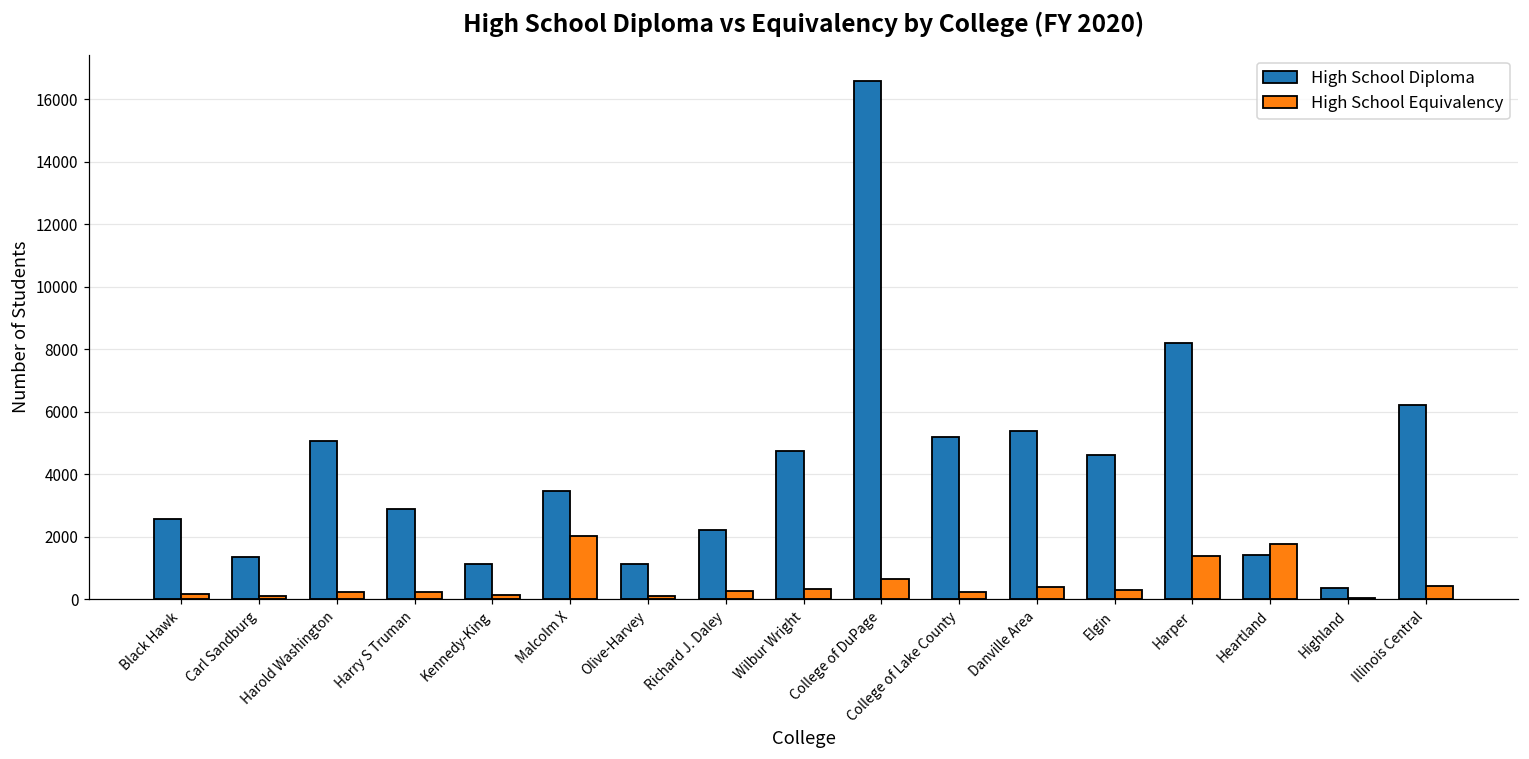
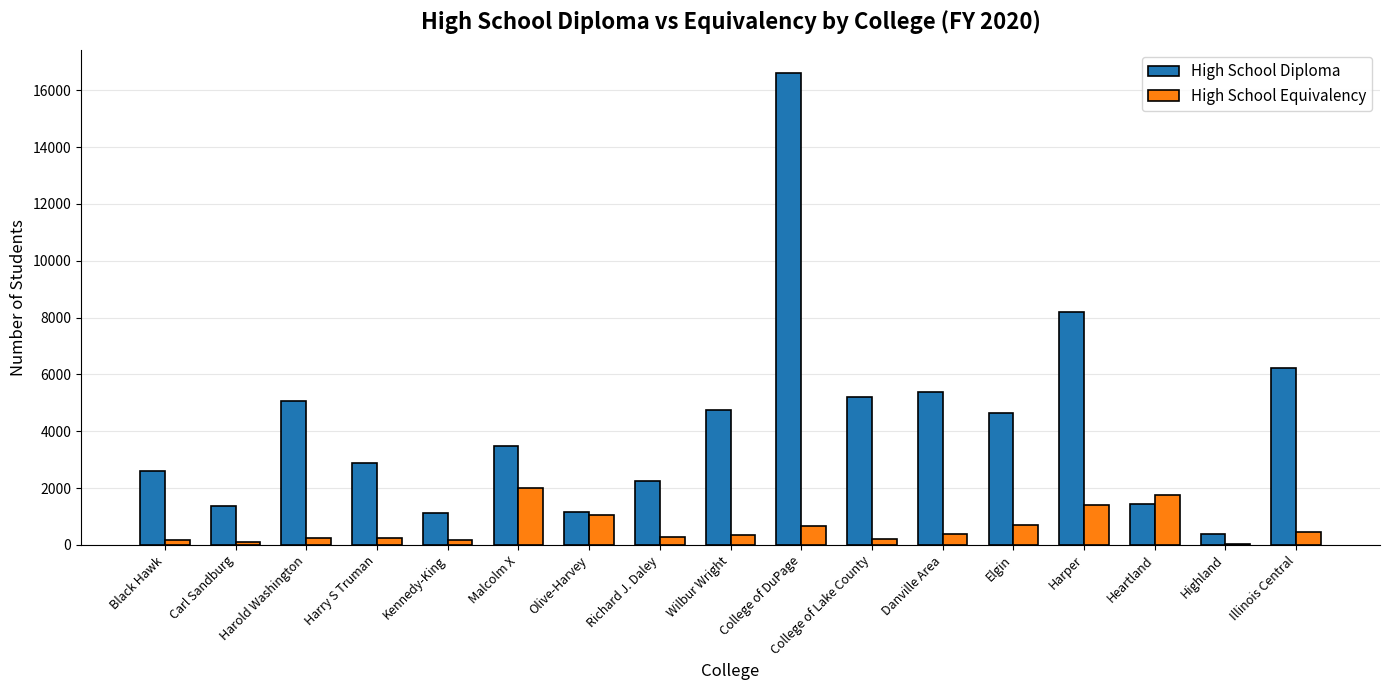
High School Equivalency, Olive-Harvey: 100 -> 1100
High School Equivalency, Elgin: 300 -> 700
